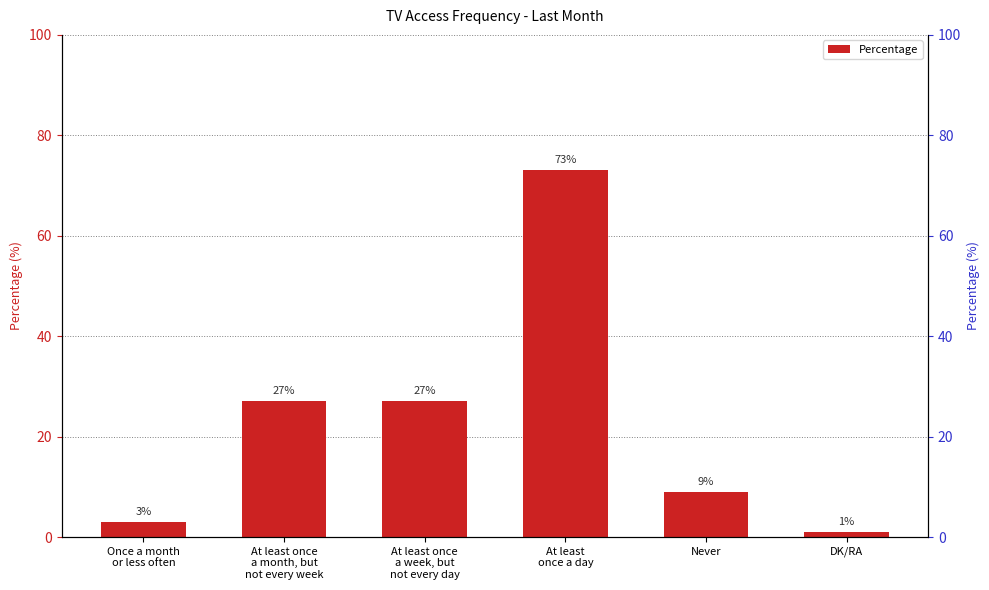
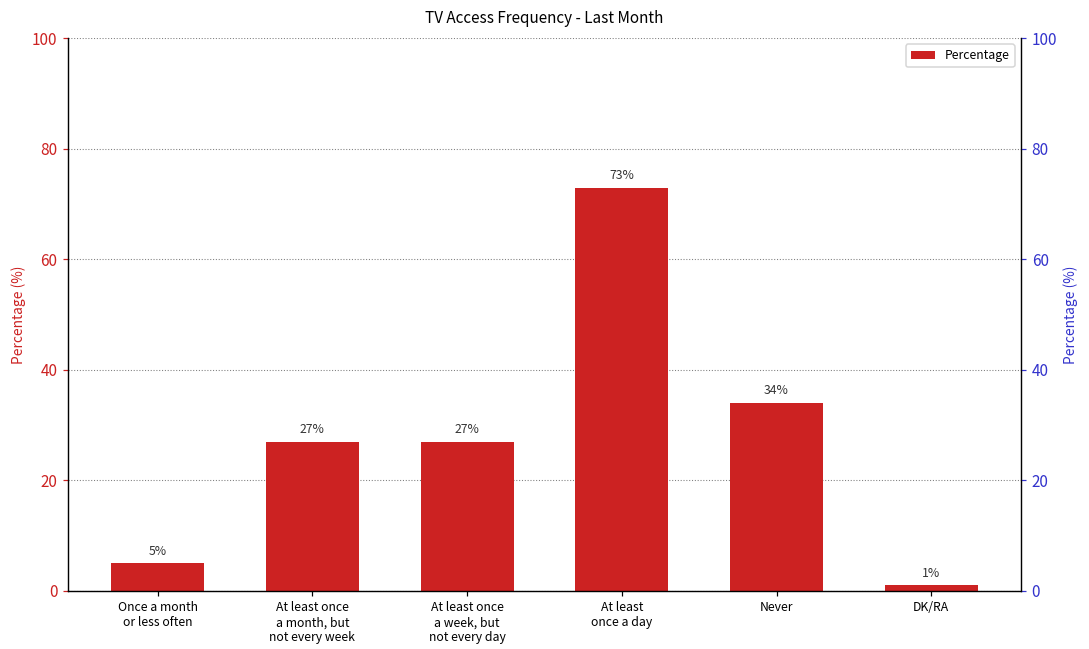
Once a month or less often: 3% -> 5%
Never: 9% -> 34%
